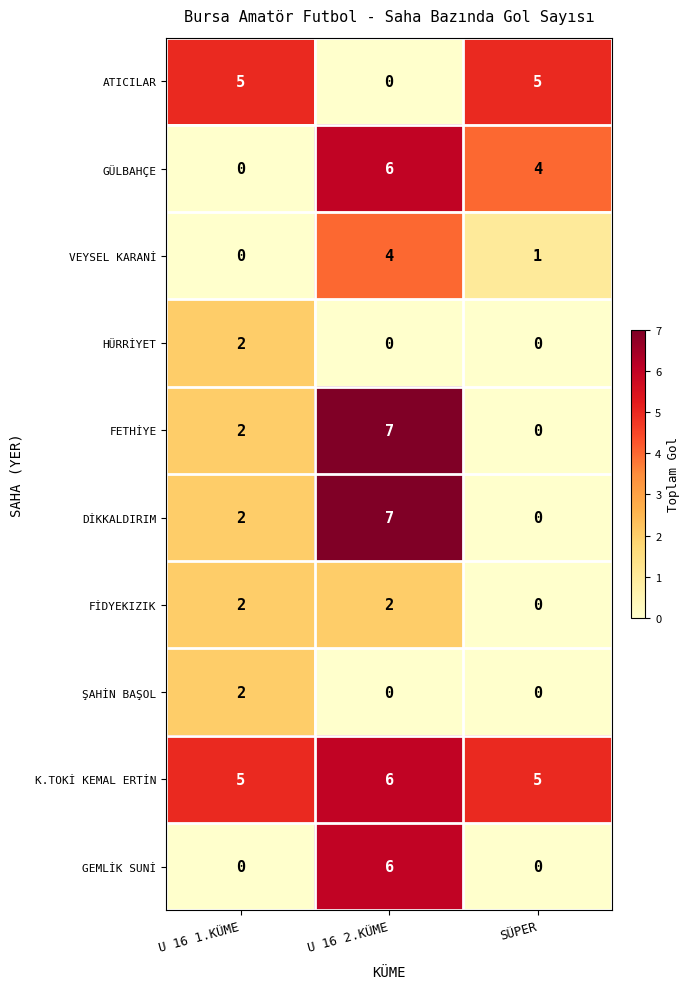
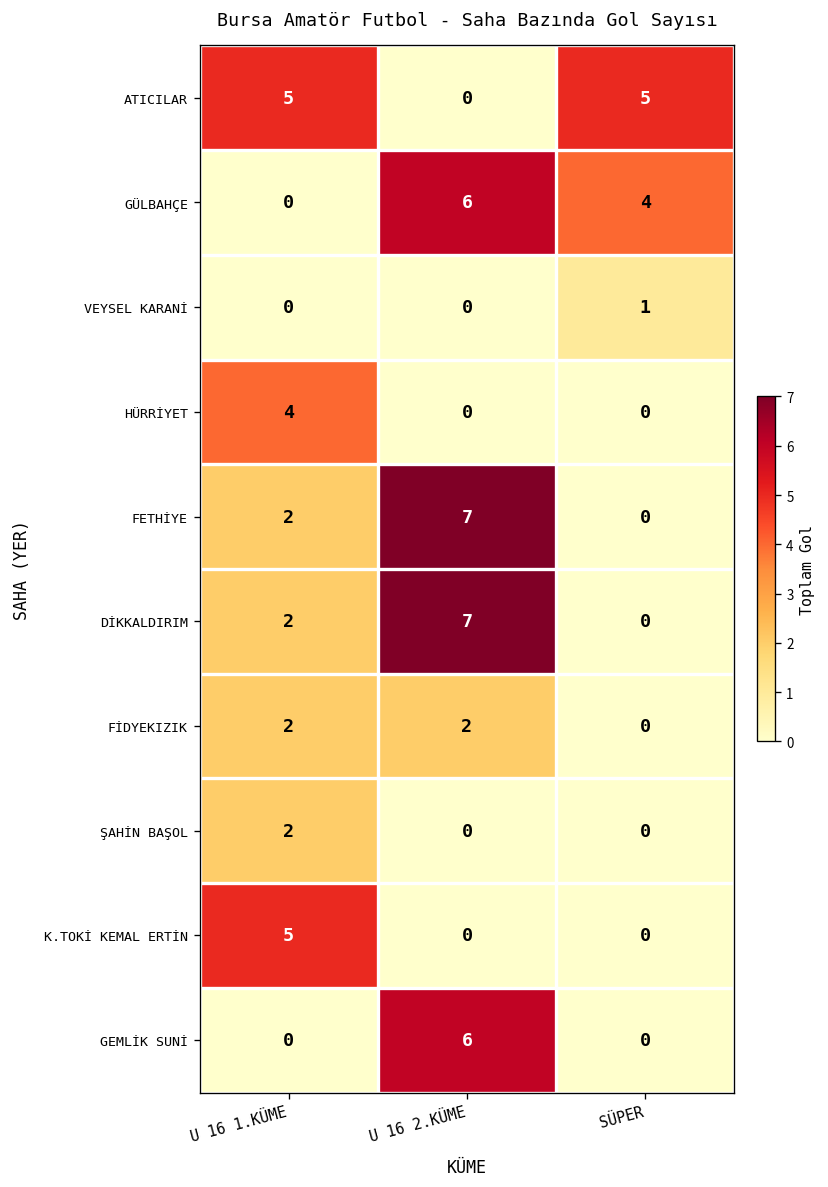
VEYSEL KARANİ, U 16 2.KÜME: 4 -> 0
HÜRRİYET, U 16 1.KÜME: 2 -> 4
K.TOKİ KEMAL ERTİN, U 16 2.KÜME: 6 -> 0
K.TOKİ KEMAL ERTİN, SÜPER: 5 -> 0
